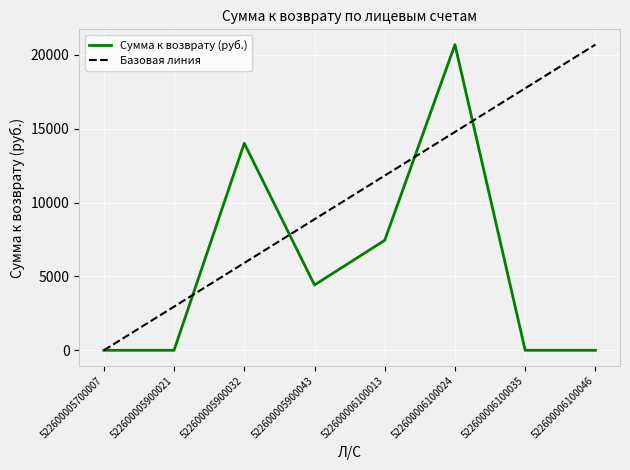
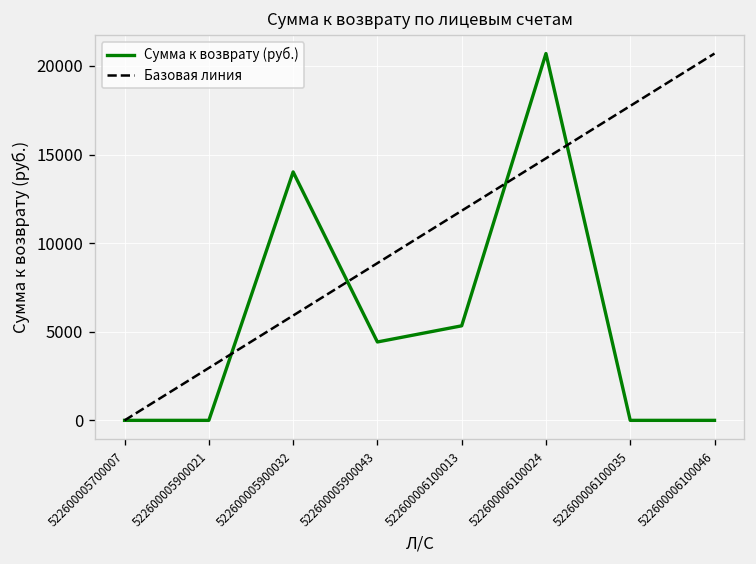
Сумма к возврату (руб.), 522600006100013: 7500 -> 5300
